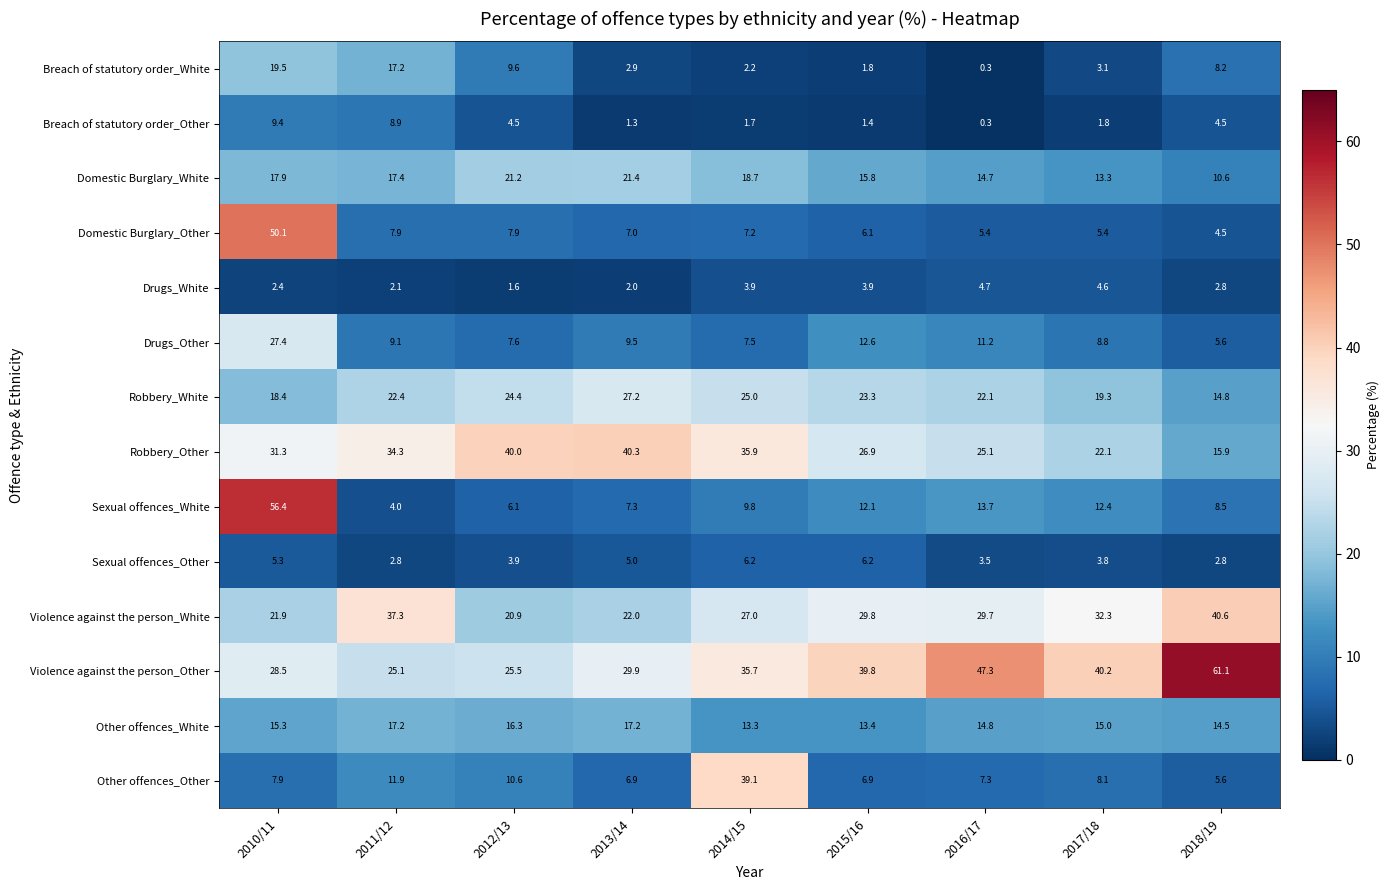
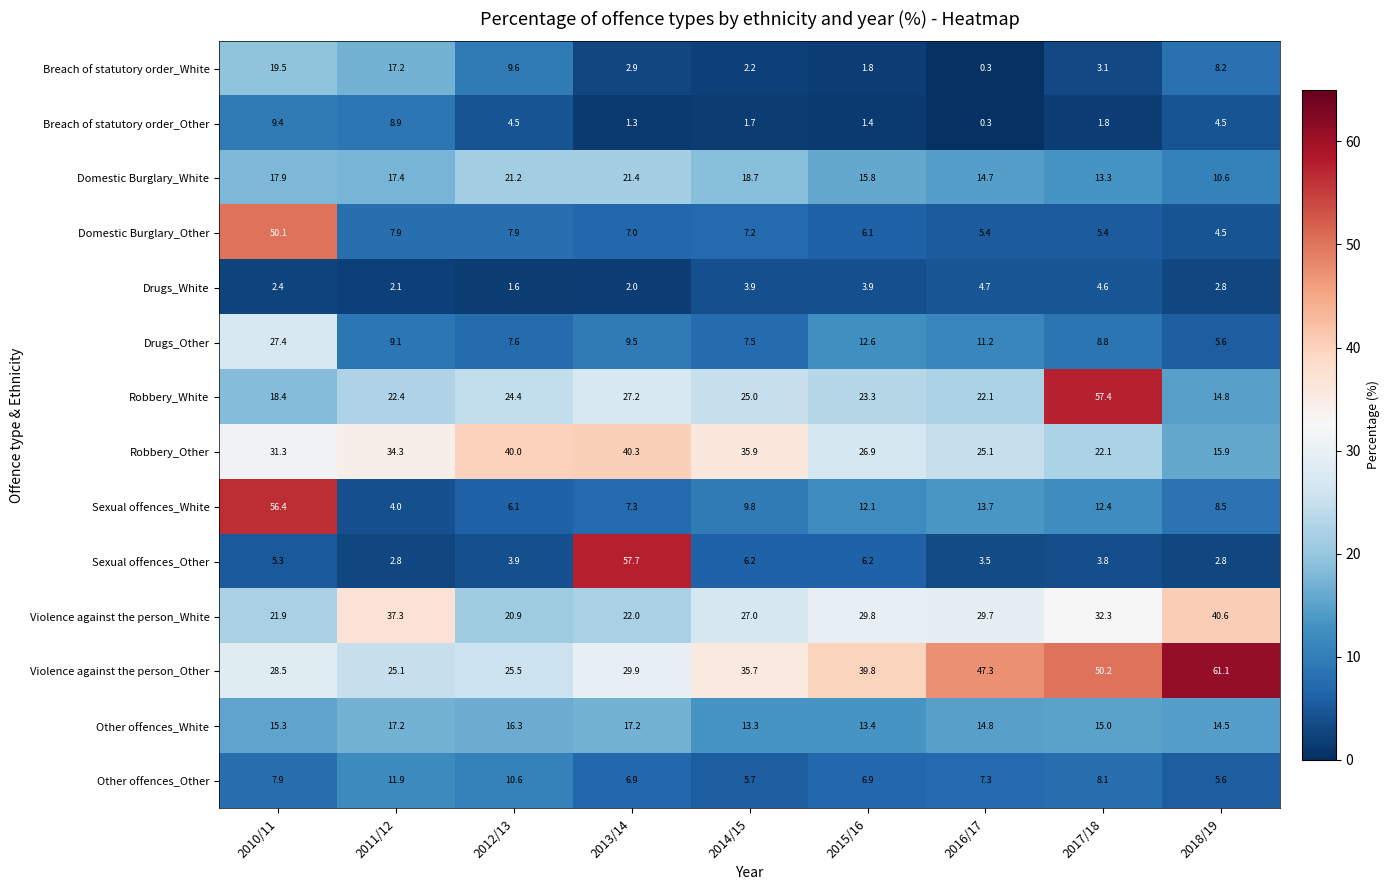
Robbery_White, 2017/18: 19.3 -> 57.4
Sexual offences_Other, 2013/14: 5.0 -> 57.7
Violence against the person_Other, 2017/18: 40.2 -> 50.2
Other offences_Other, 2014/15: 39.1 -> 5.7
